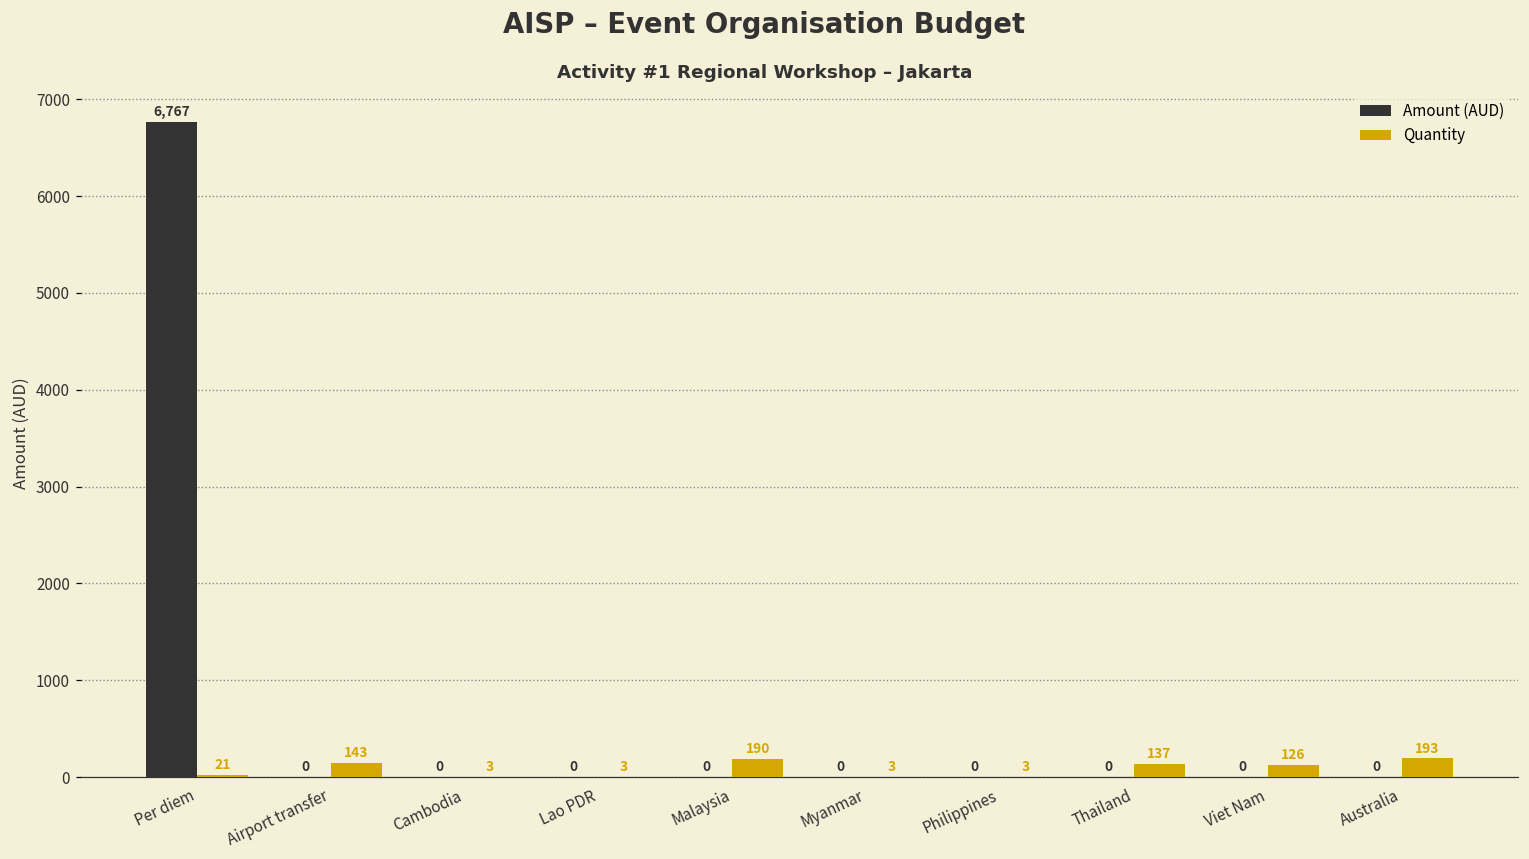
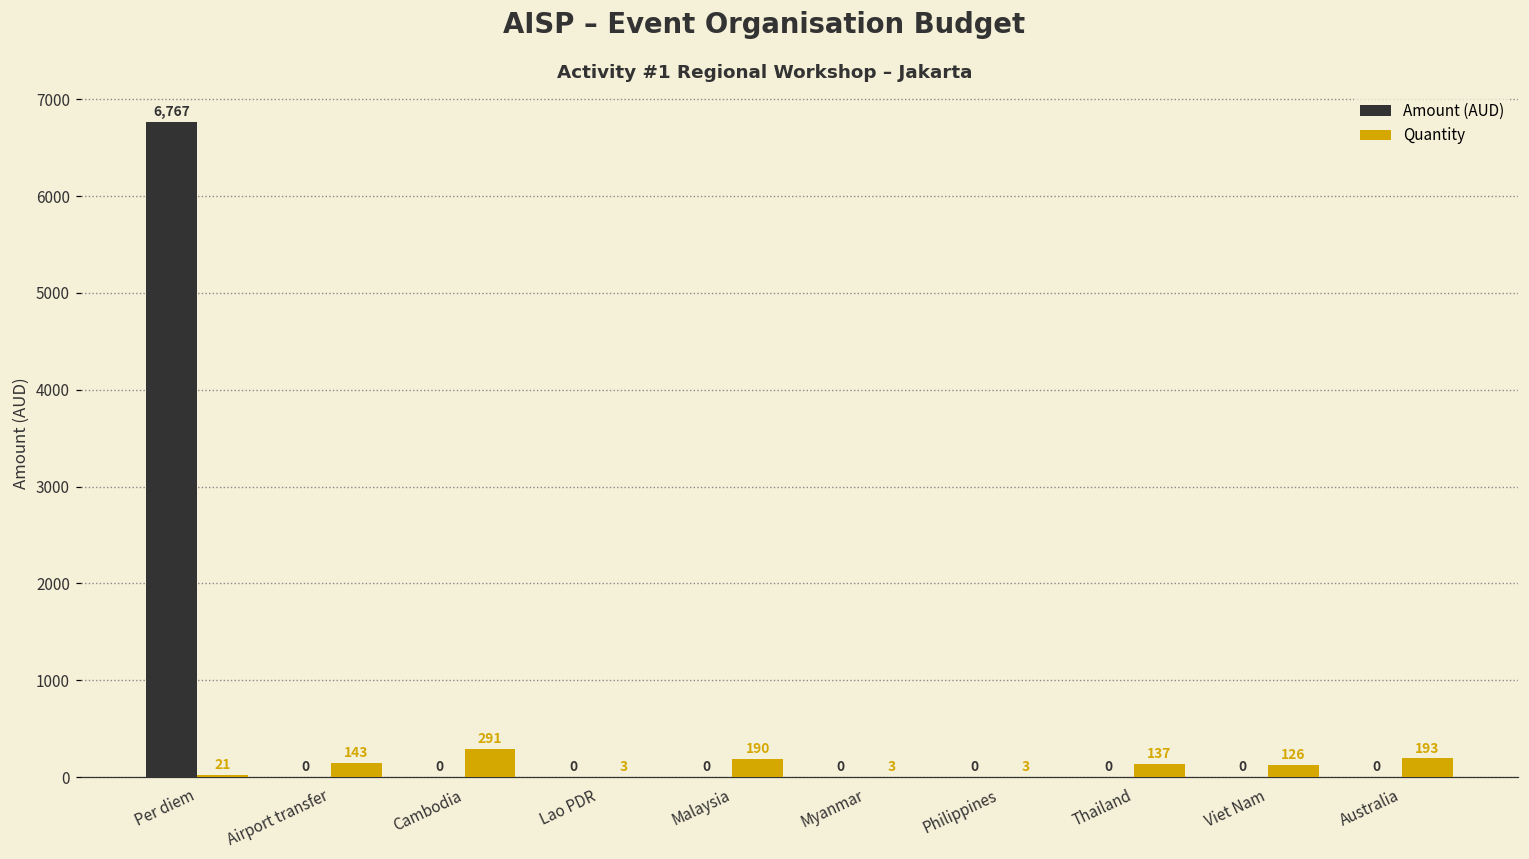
Quantity, Cambodia: 3 -> 291
